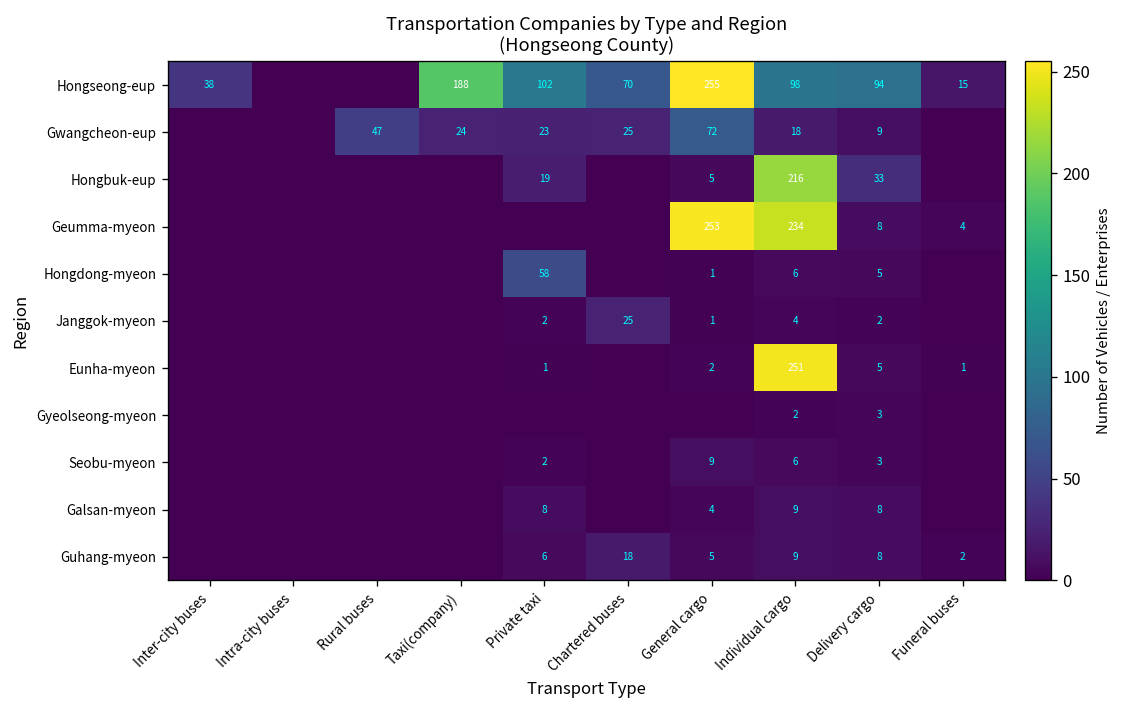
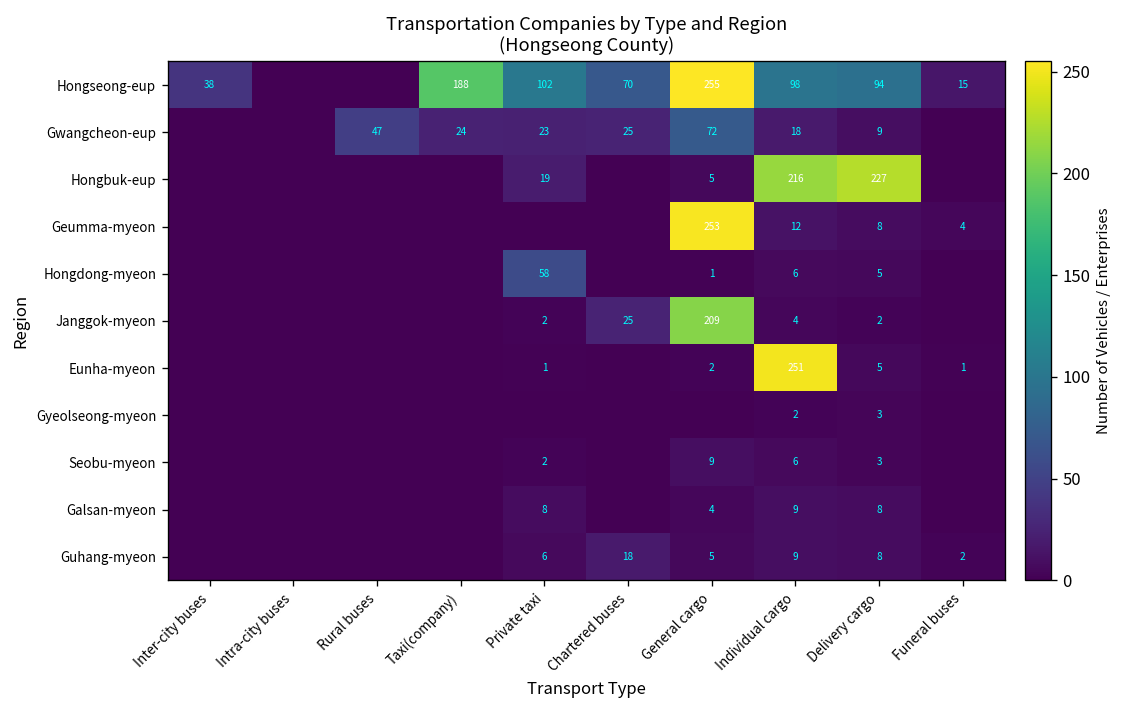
Hongbuk-eup, Delivery cargo: 33 -> 227
Geumma-myeon, Individual cargo: 234 -> 12
Janggok-myeon, General cargo: 1 -> 209
